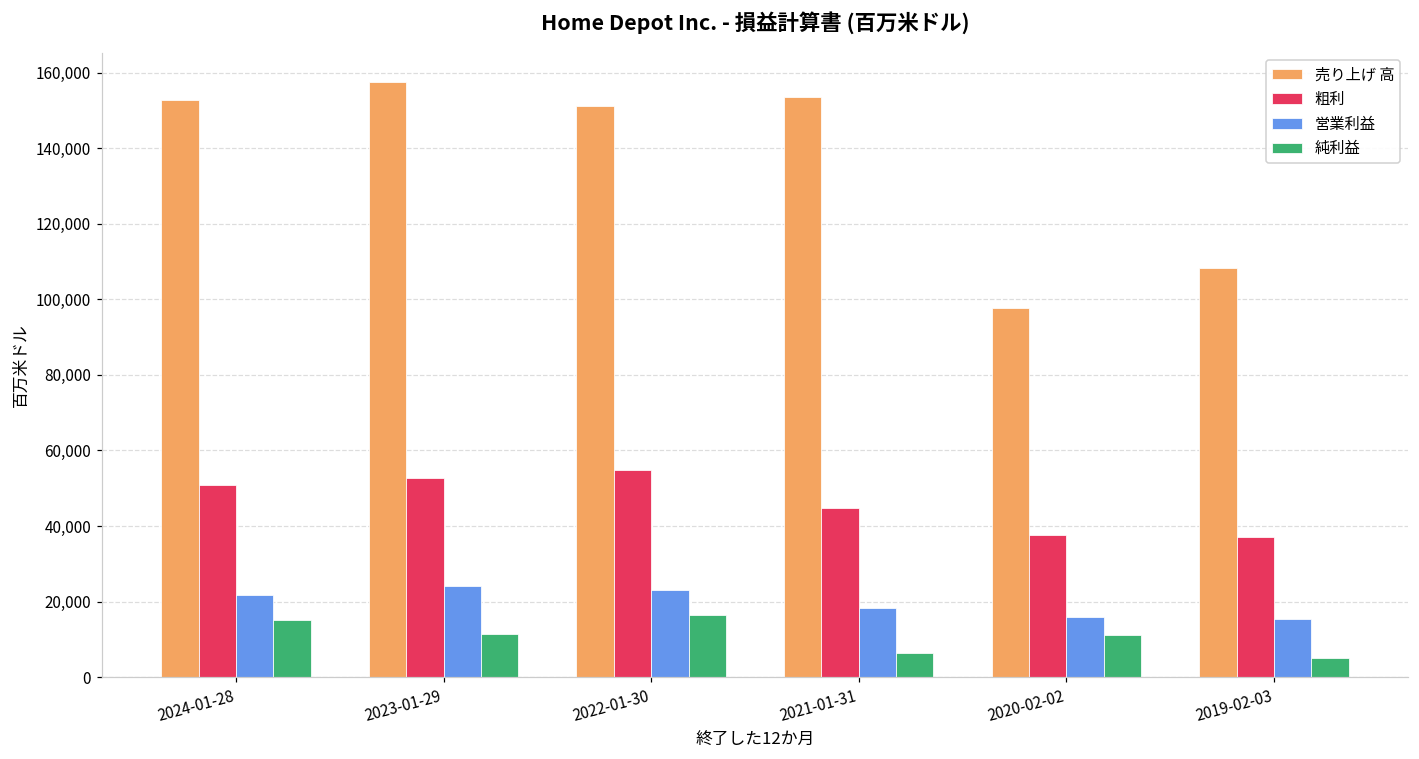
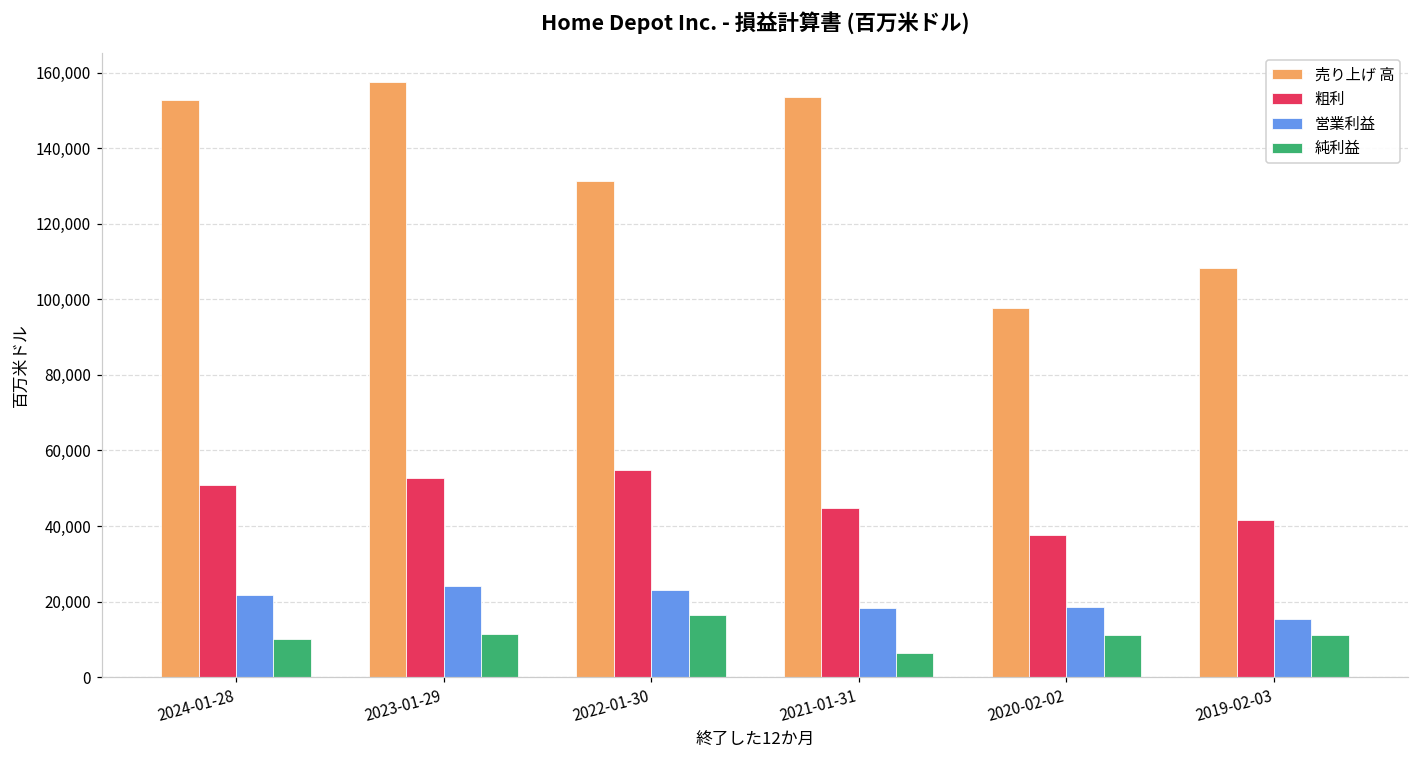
純利益, 2024-01-28: 15,000 -> 10,000
売り上げ 高, 2022-01-30: 151,000 -> 131,000
営業利益, 2020-02-02: 16,000 -> 19,000
粗利, 2019-02-03: 37,000 -> 42,000
純利益, 2019-02-03: 5,000 -> 11,000
